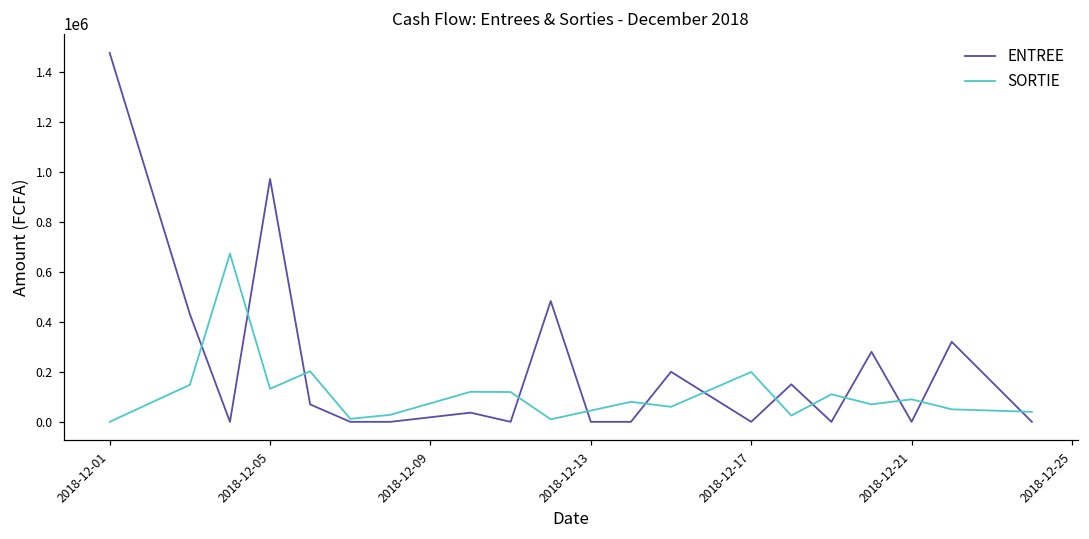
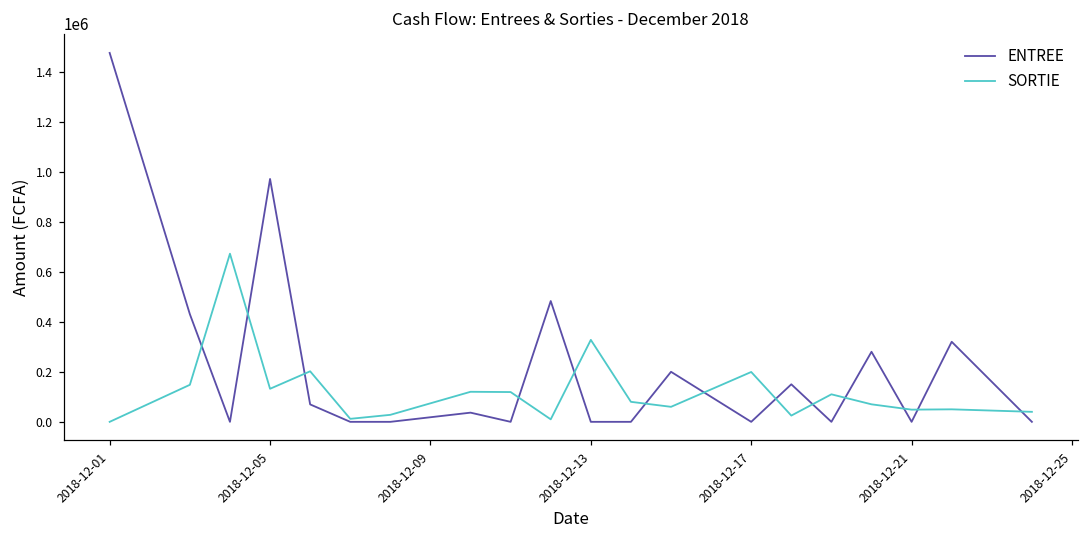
SORTIE, 2018-12-13: 50000 -> 330000
SORTIE, 2018-12-21: 90000 -> 50000
